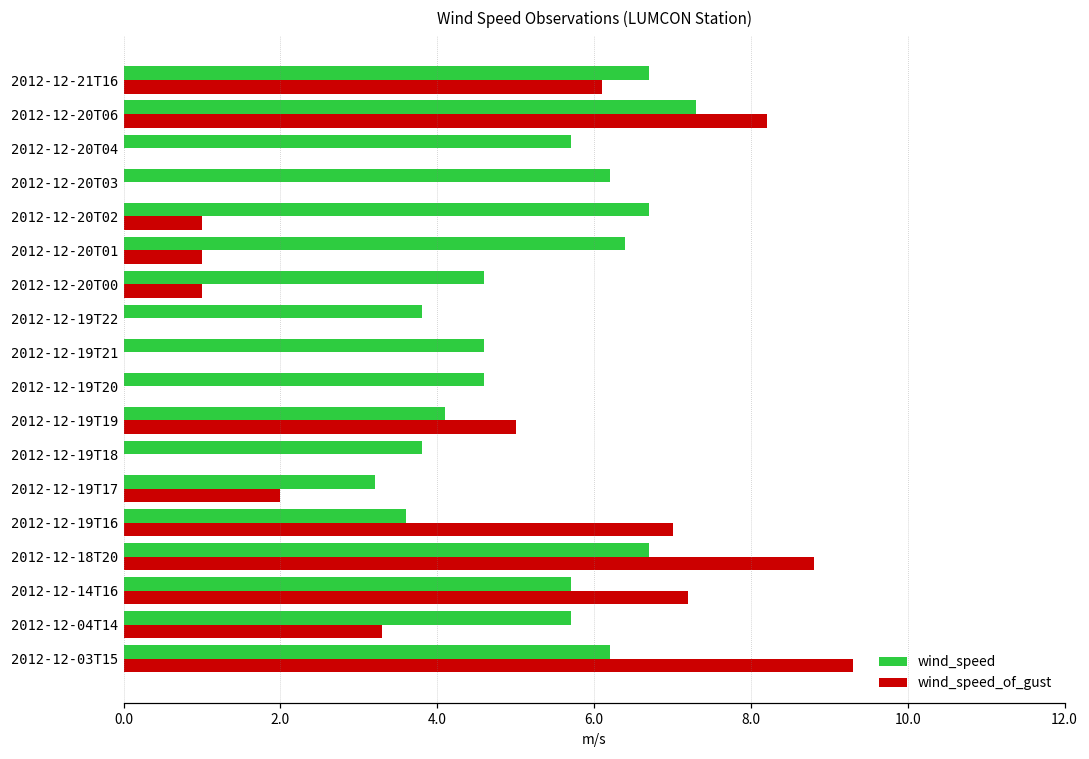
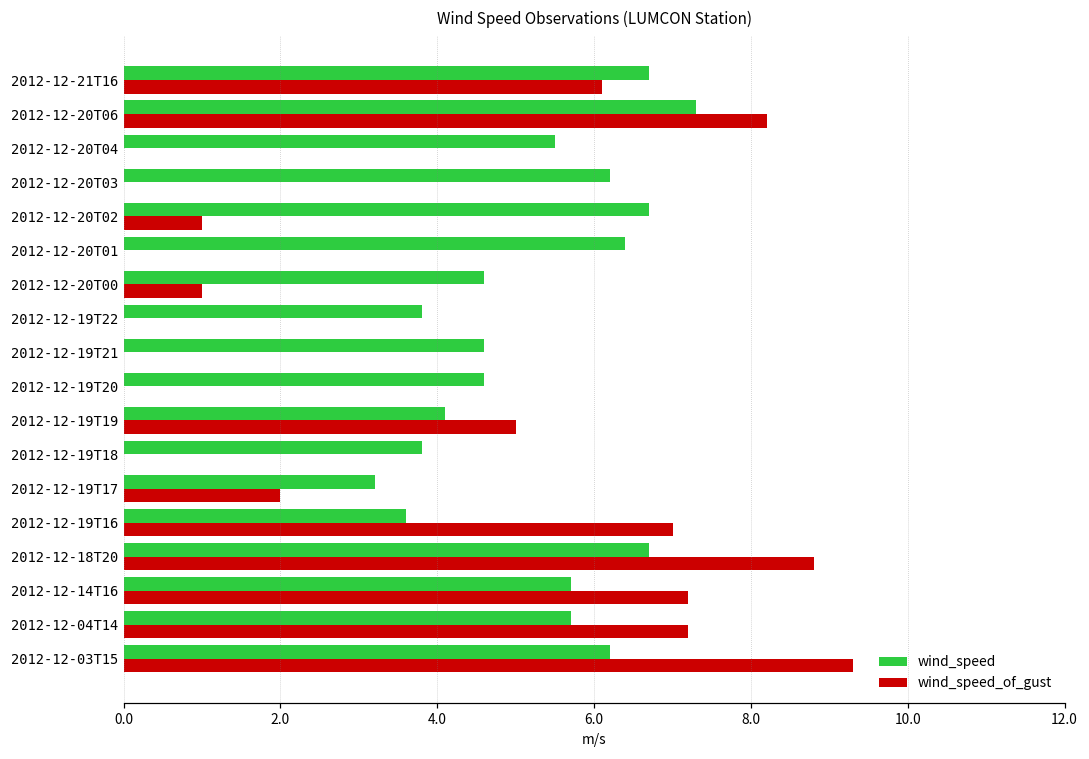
wind_speed, 2012-12-20T04: 5.7 -> 5.5
wind_speed_of_gust, 2012-12-20T01: 1 -> 0
wind_speed_of_gust, 2012-12-04T14: 3.3 -> 7.2
